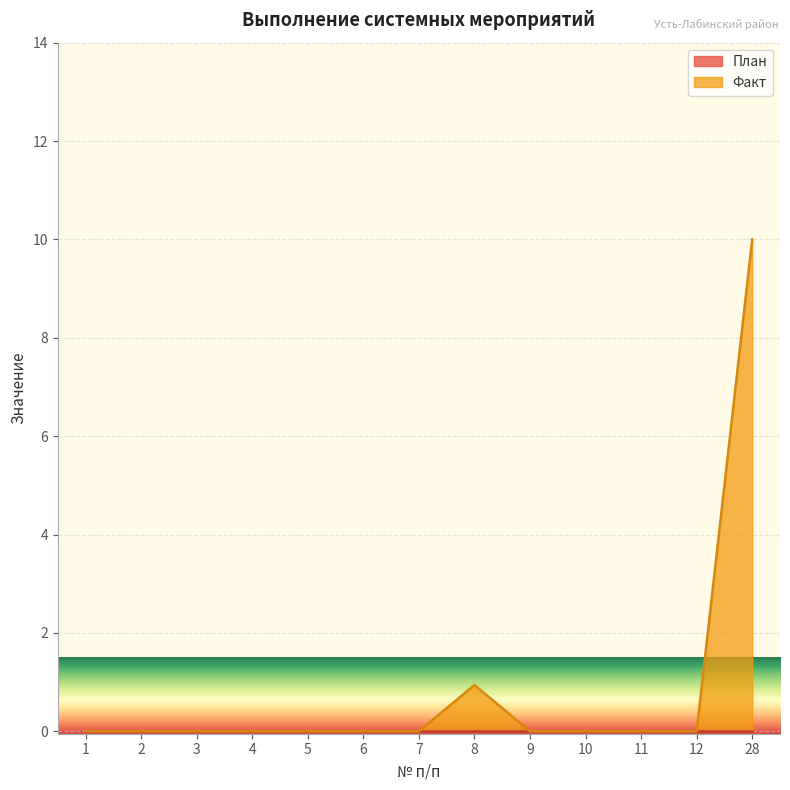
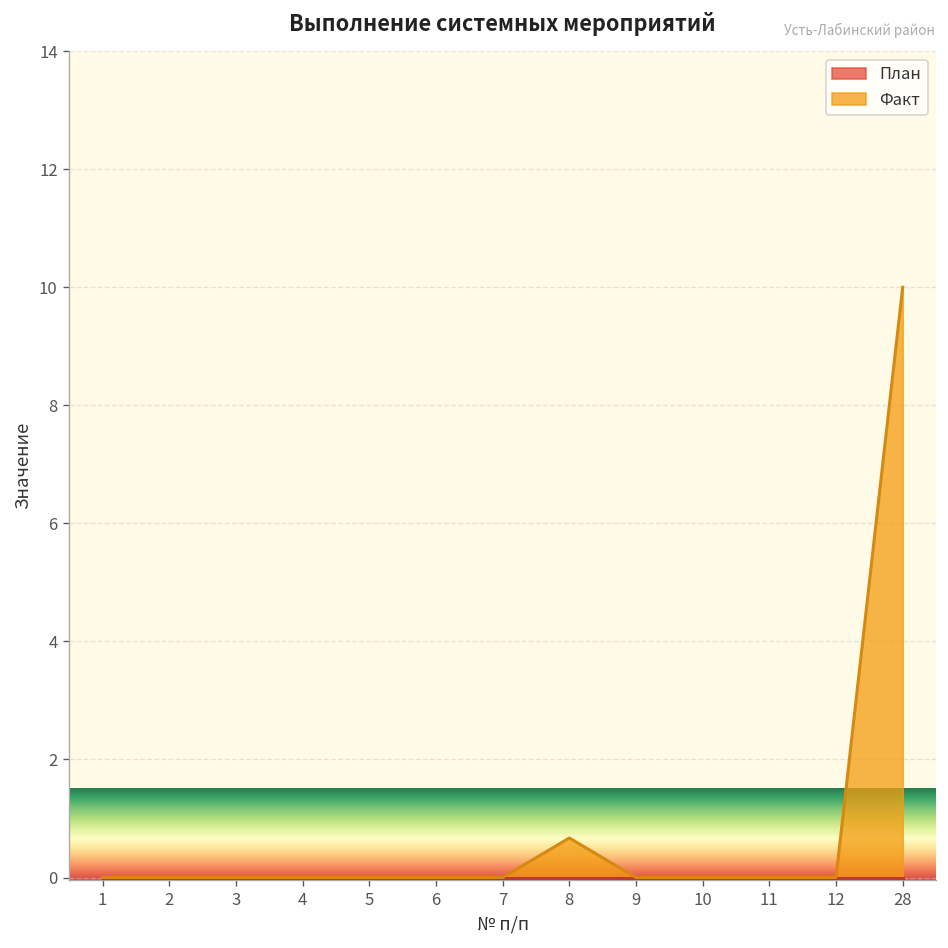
Факт, 8: 0.9 -> 0.7
